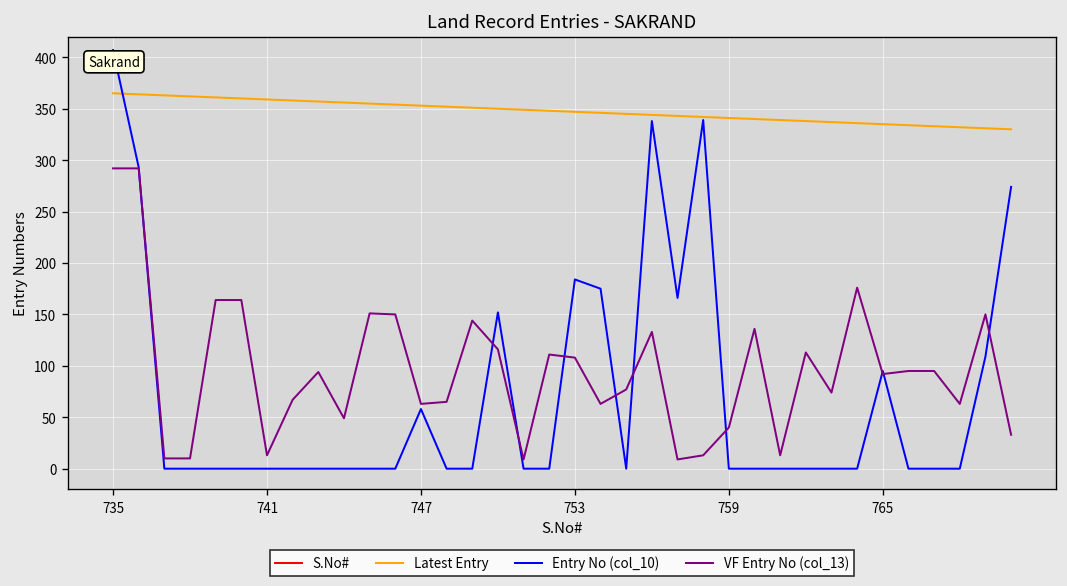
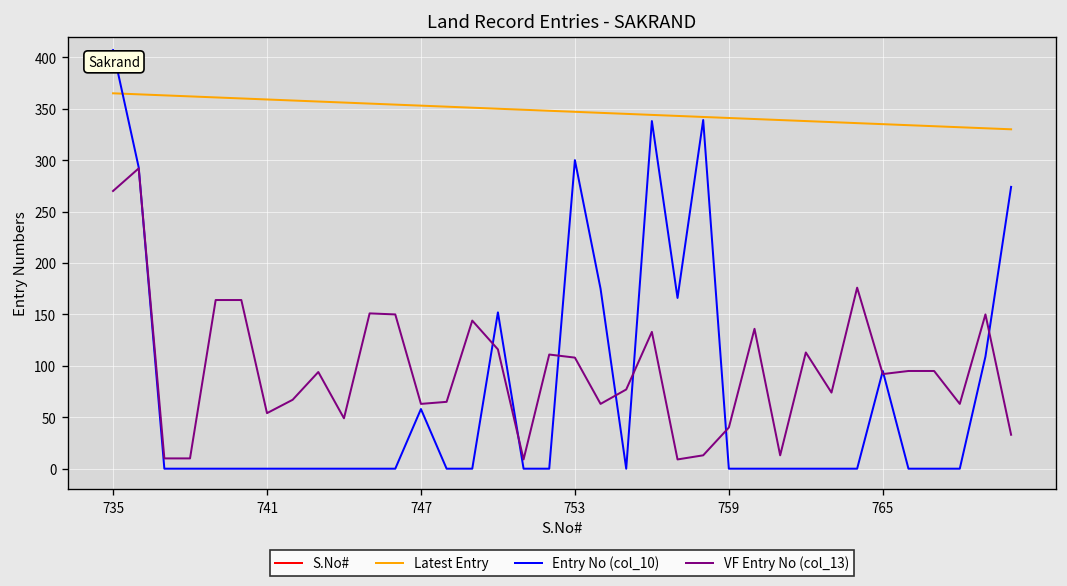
VF Entry No (col_13), 735: 290 -> 270
VF Entry No (col_13), 741: 10 -> 50
Entry No (col_10), 753: 180 -> 300
